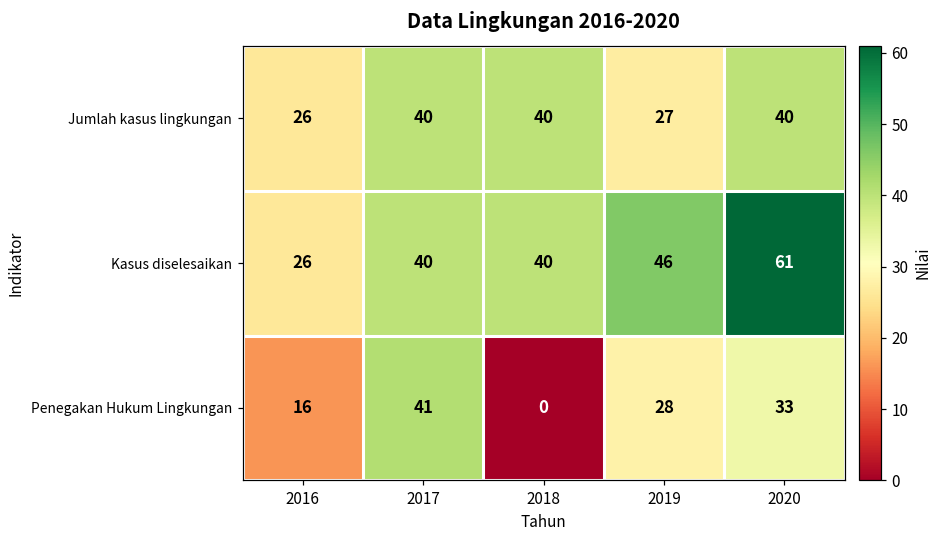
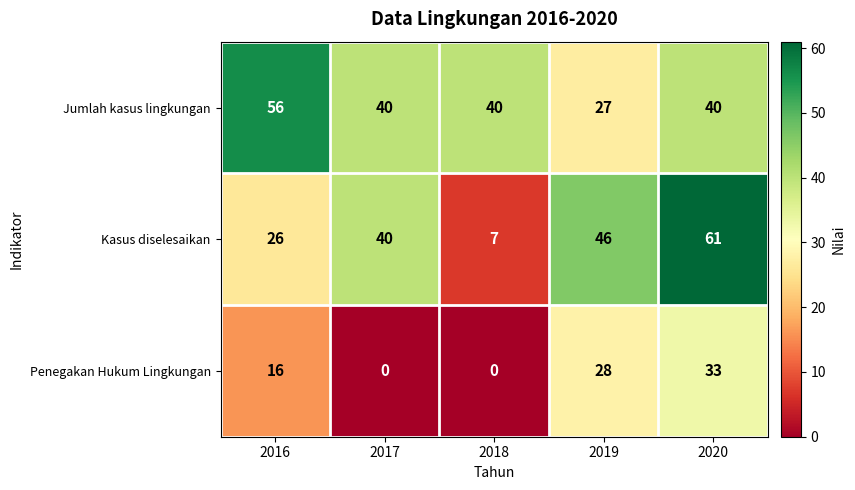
Jumlah kasus lingkungan, 2016: 26 -> 56
Kasus diselesaikan, 2018: 40 -> 7
Penegakan Hukum Lingkungan, 2017: 41 -> 0
